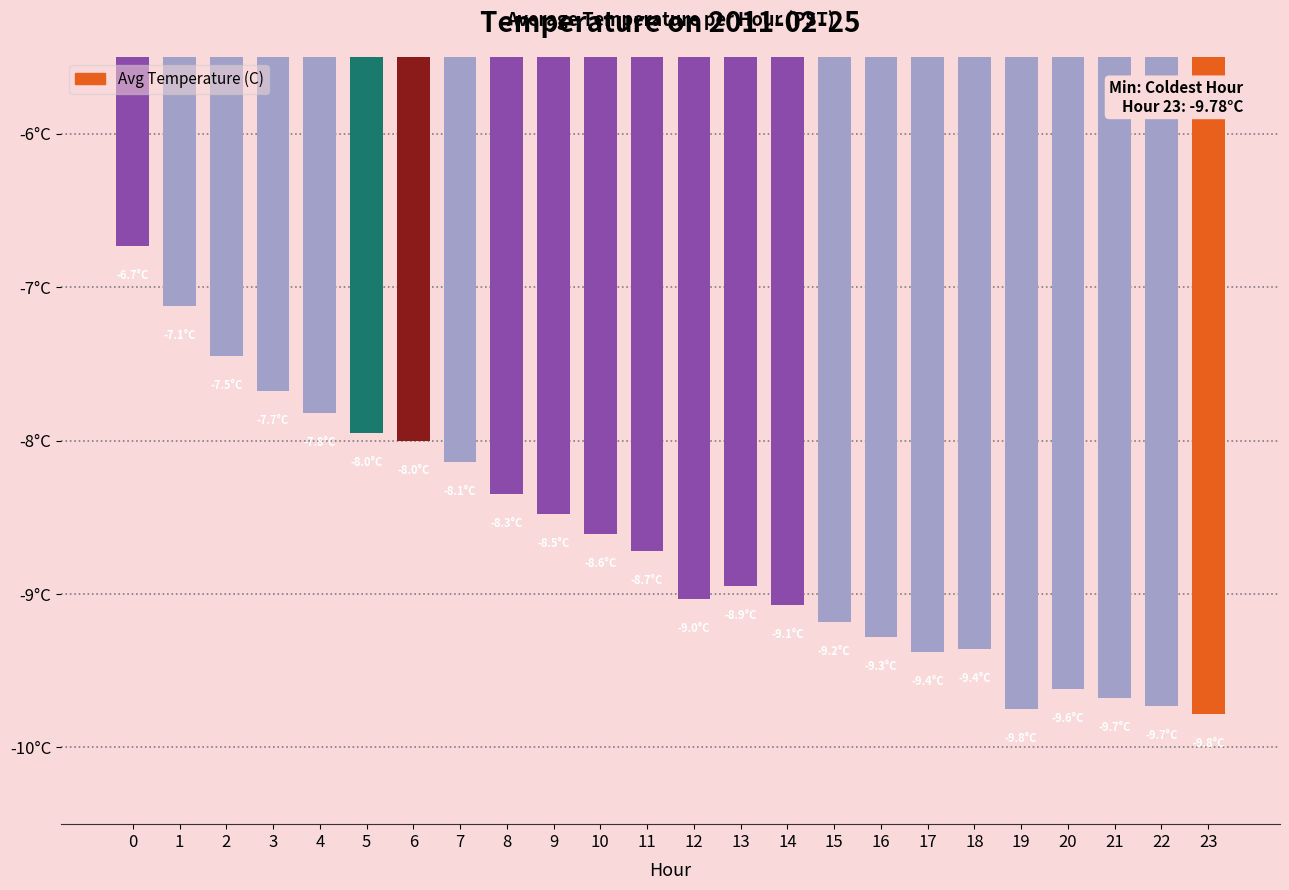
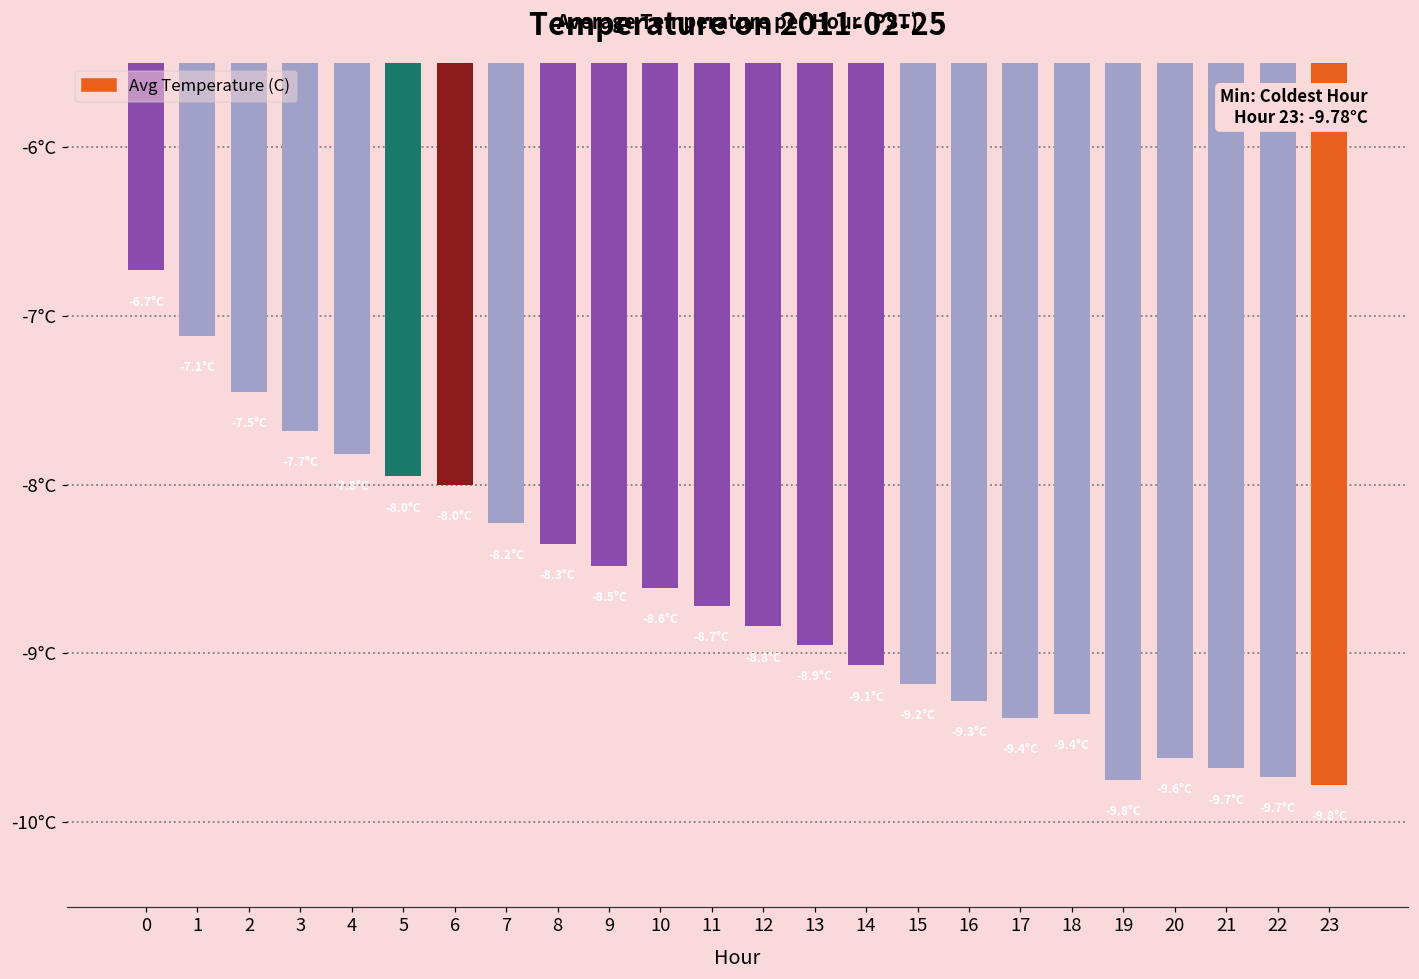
7: -8.14°C -> -8.23°C
12: -9.03°C -> -8.84°C
